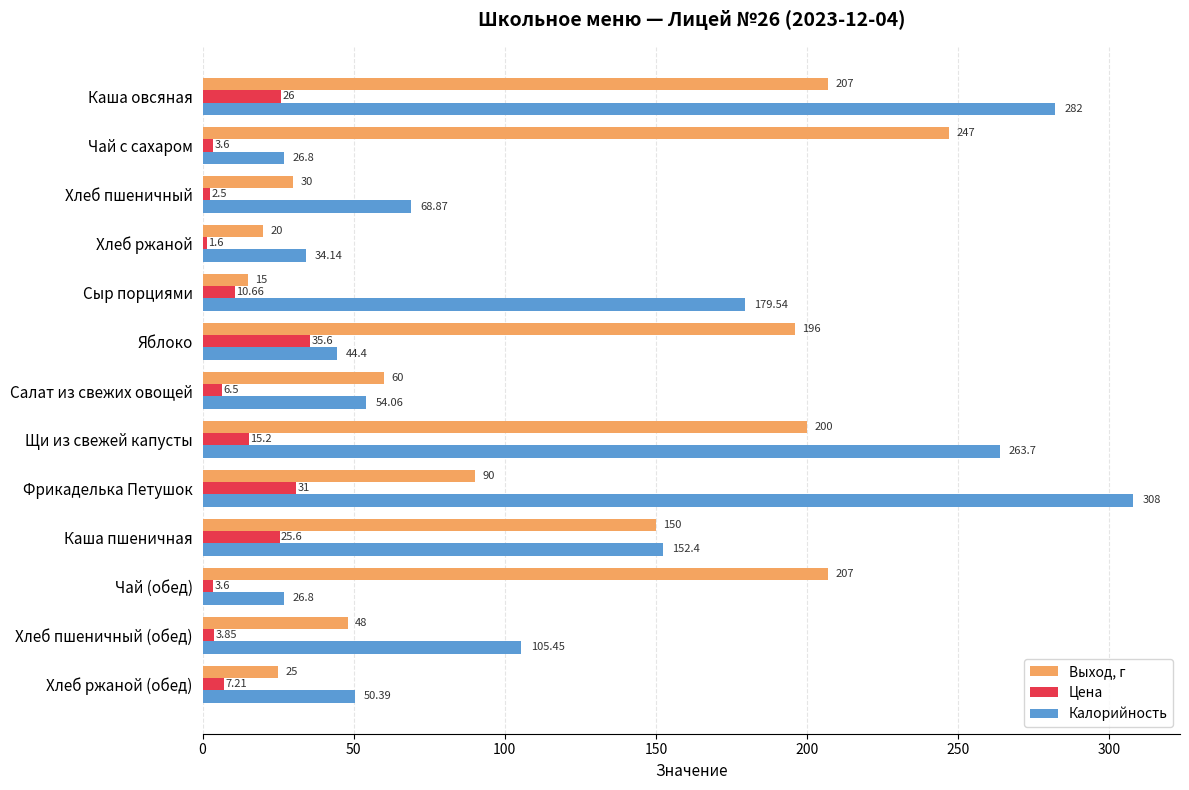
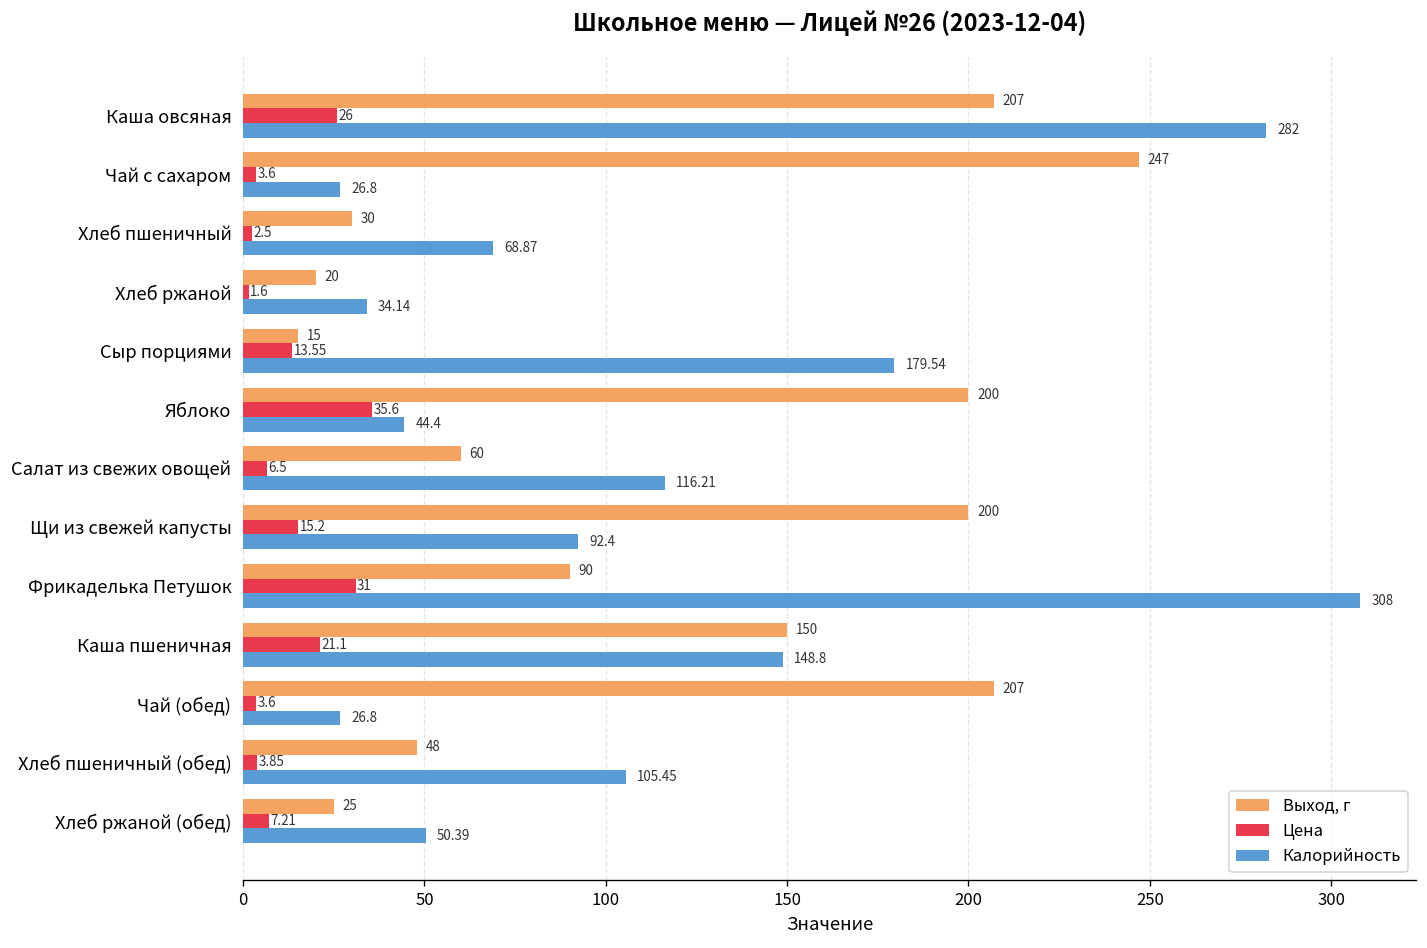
Цена, Сыр порциями: 10.66 -> 13.55
Выход, г, Яблоко: 196 -> 200
Калорийность, Салат из свежих овощей: 54.06 -> 116.21
Калорийность, Щи из свежей капусты: 263.7 -> 92.4
Цена, Каша пшеничная: 25.6 -> 21.1
Калорийность, Каша пшеничная: 152.4 -> 148.8
